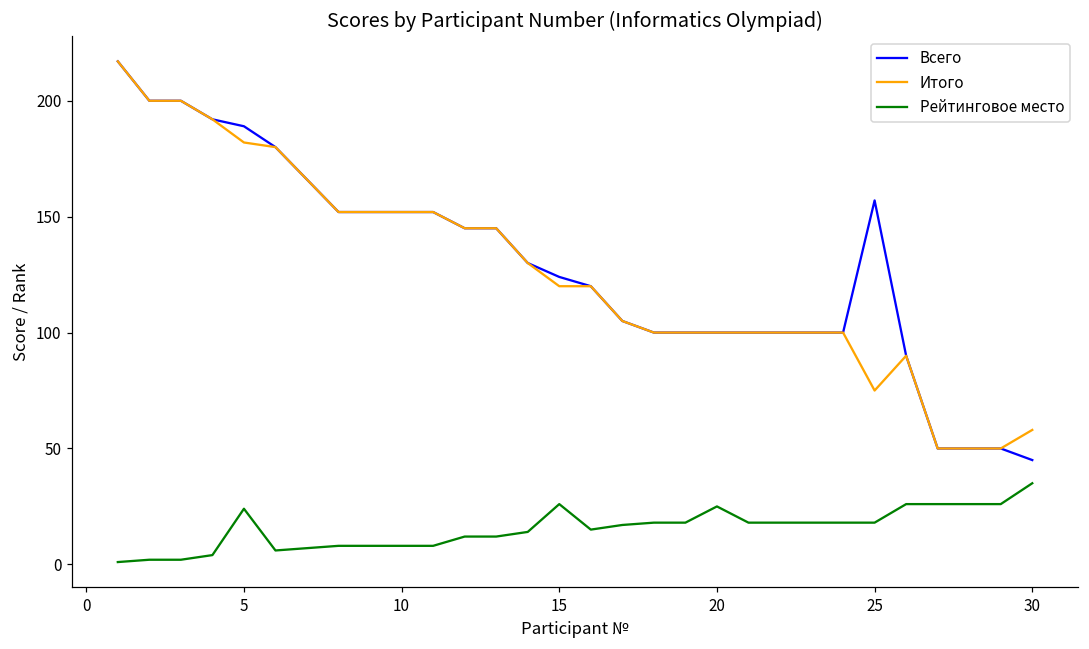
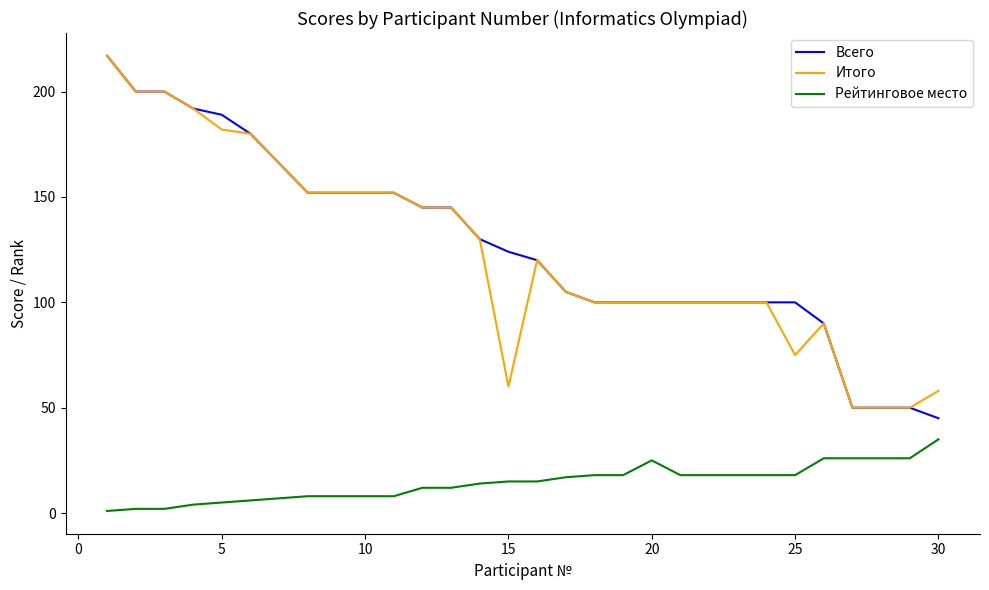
Рейтинговое место, 5: 24 -> 5
Итого, 15: 120 -> 60
Рейтинговое место, 15: 26 -> 15
Всего, 25: 157 -> 100
